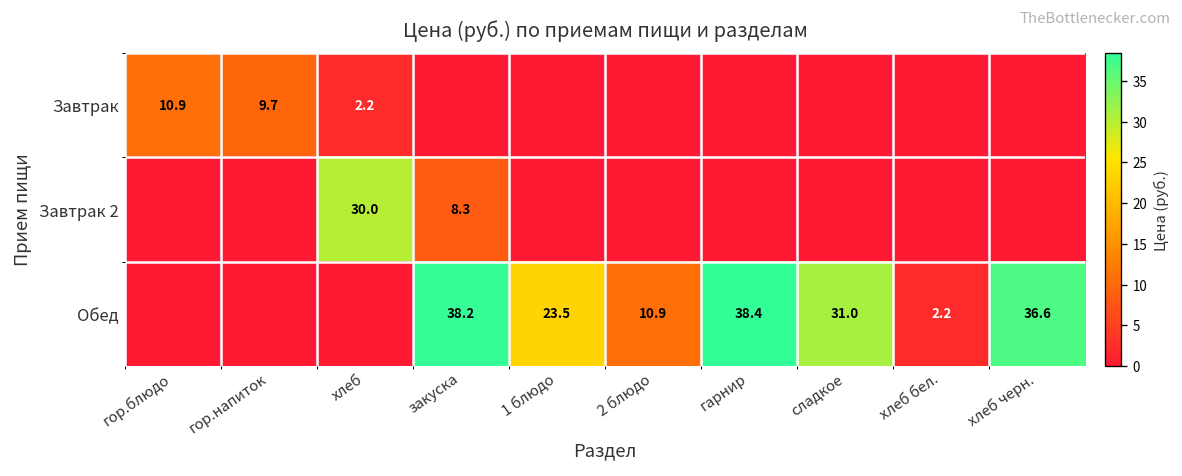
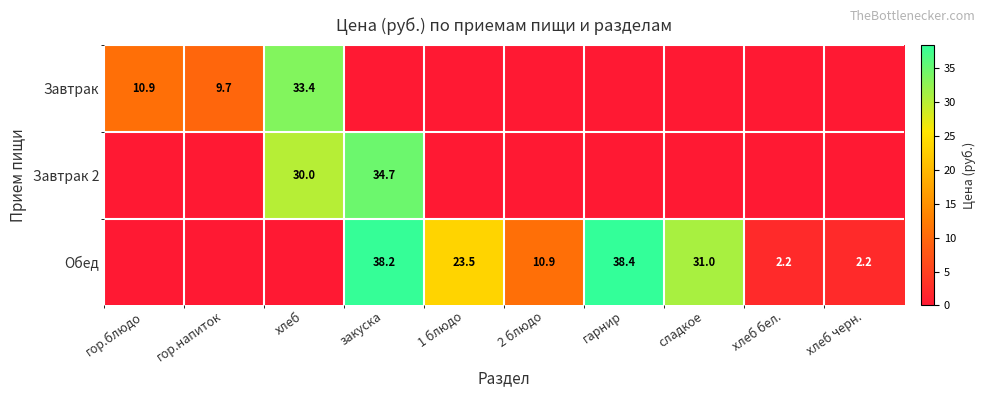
Завтрак, хлеб: 2.2 -> 33.4
Завтрак 2, закуска: 8.3 -> 34.7
Обед, хлеб черн.: 36.6 -> 2.2
